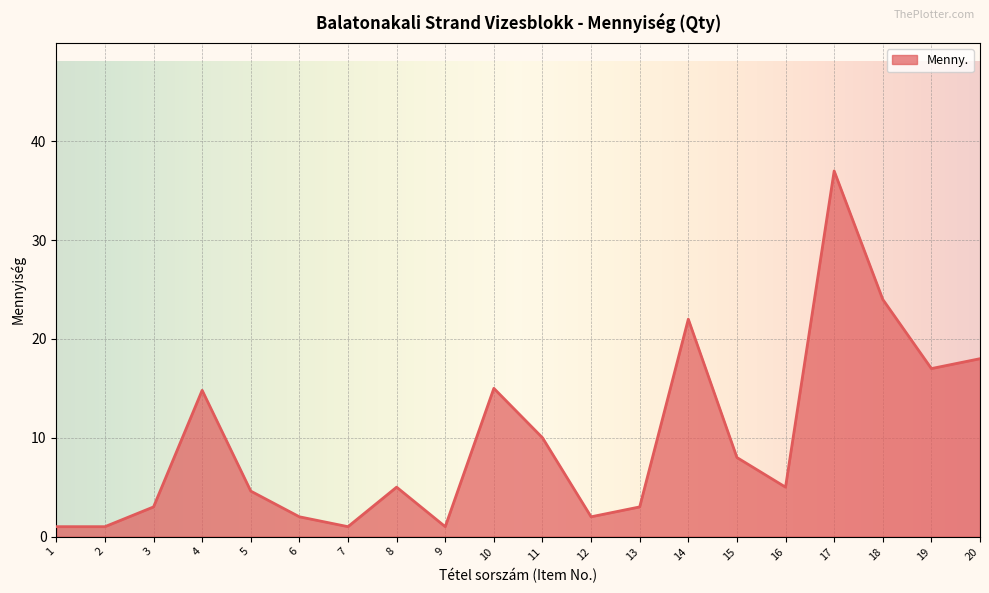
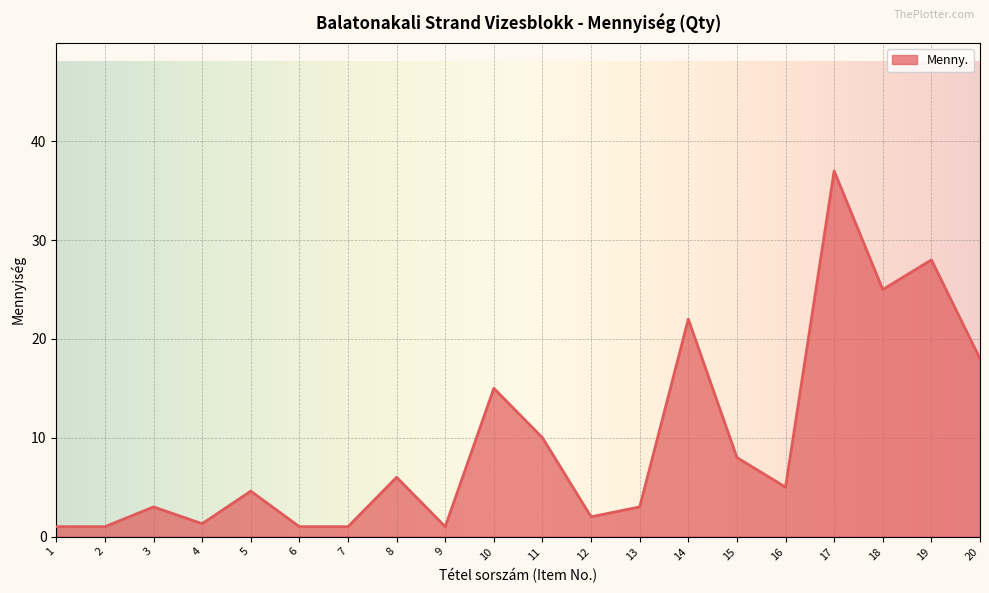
4: 15 -> 1
6: 2 -> 1
8: 5 -> 6
18: 24 -> 25
19: 17 -> 28
